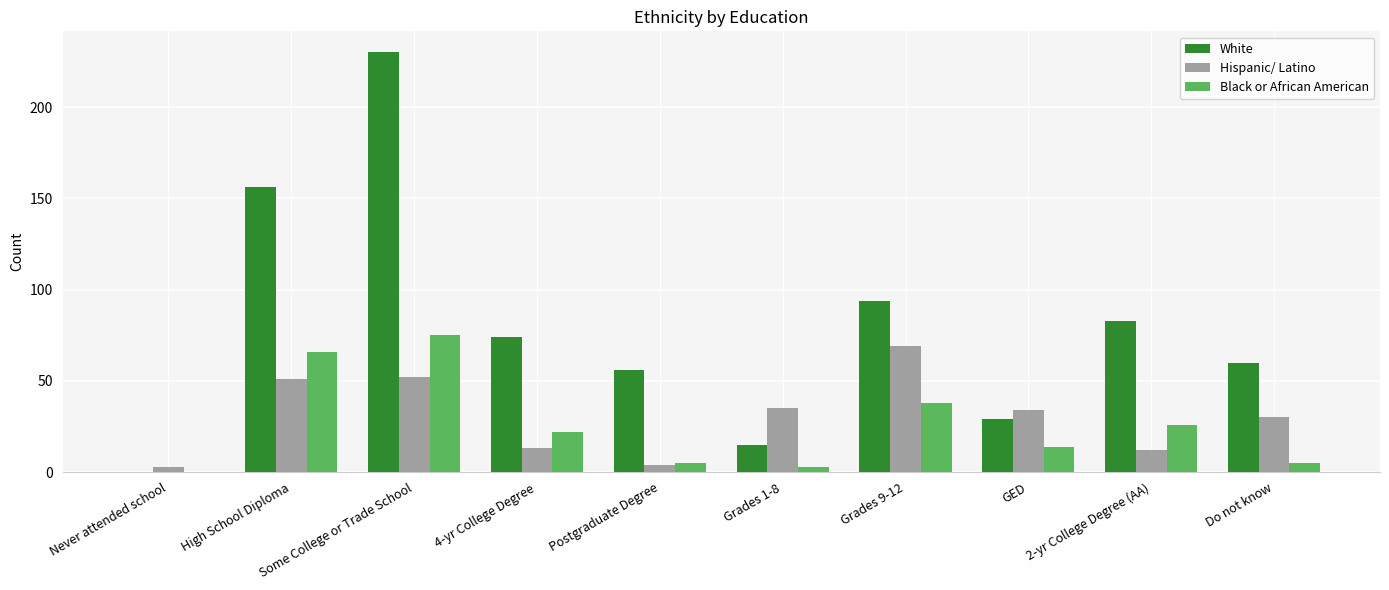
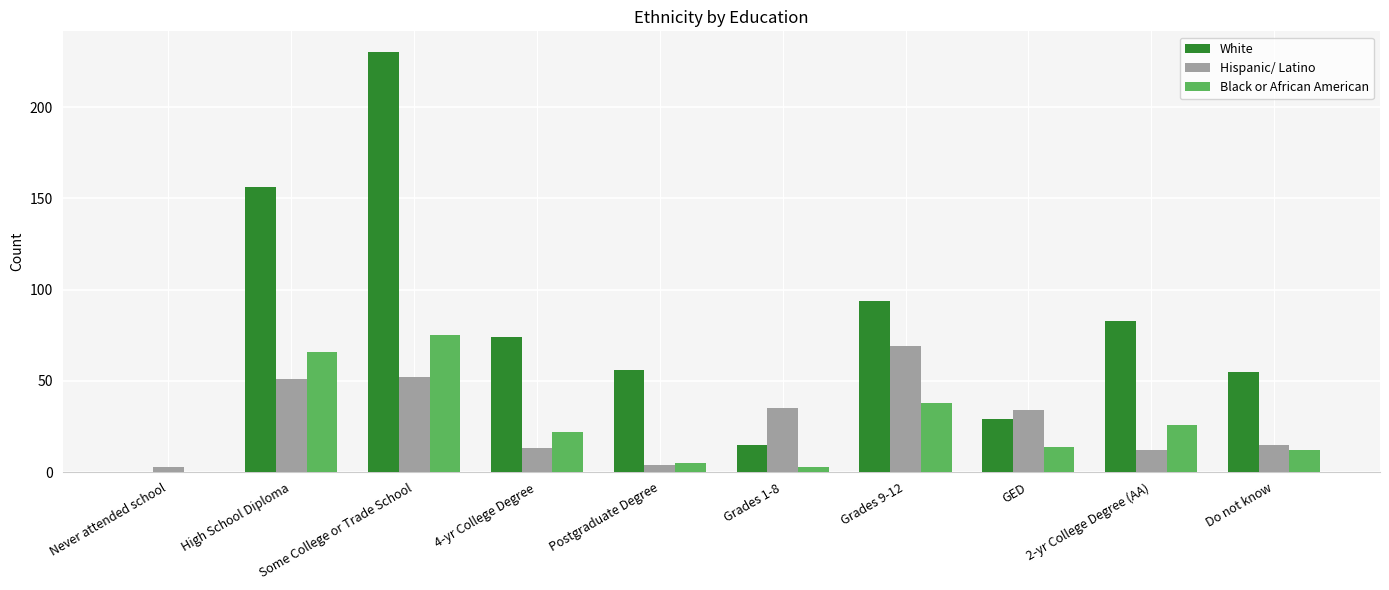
White, Do not know: 60 -> 55
Hispanic/ Latino, Do not know: 30 -> 15
Black or African American, Do not know: 5 -> 12
